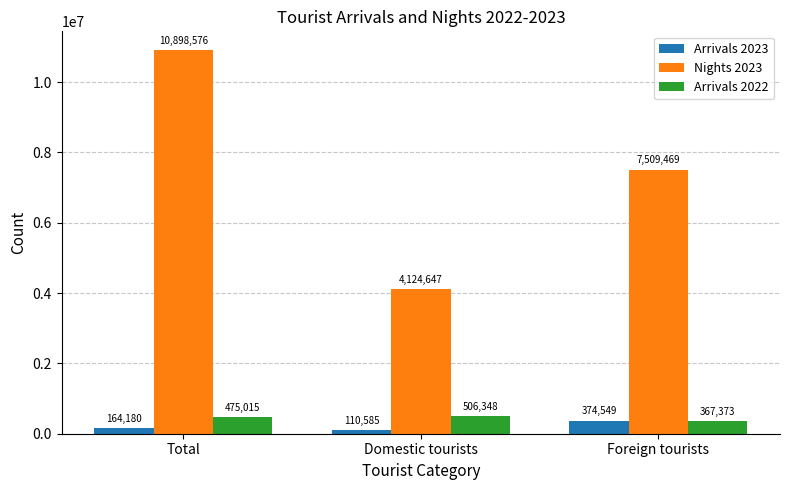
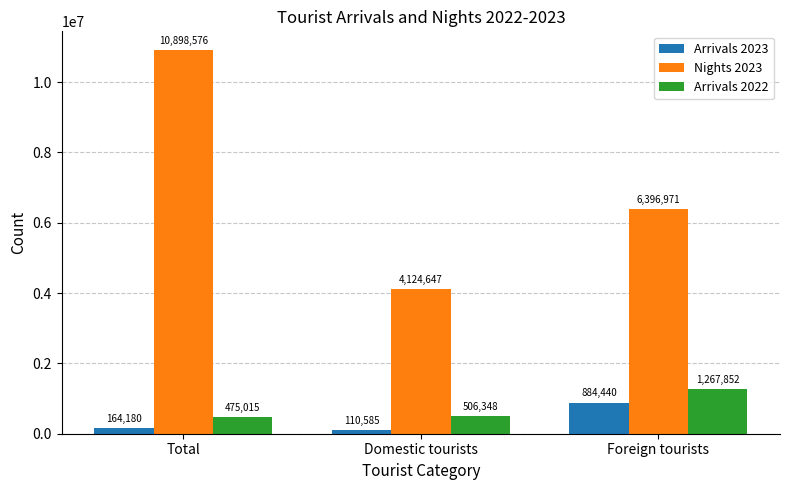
Arrivals 2023, Foreign tourists: 374,549 -> 884,440
Nights 2023, Foreign tourists: 7,509,469 -> 6,396,971
Arrivals 2022, Foreign tourists: 367,373 -> 1,267,852
